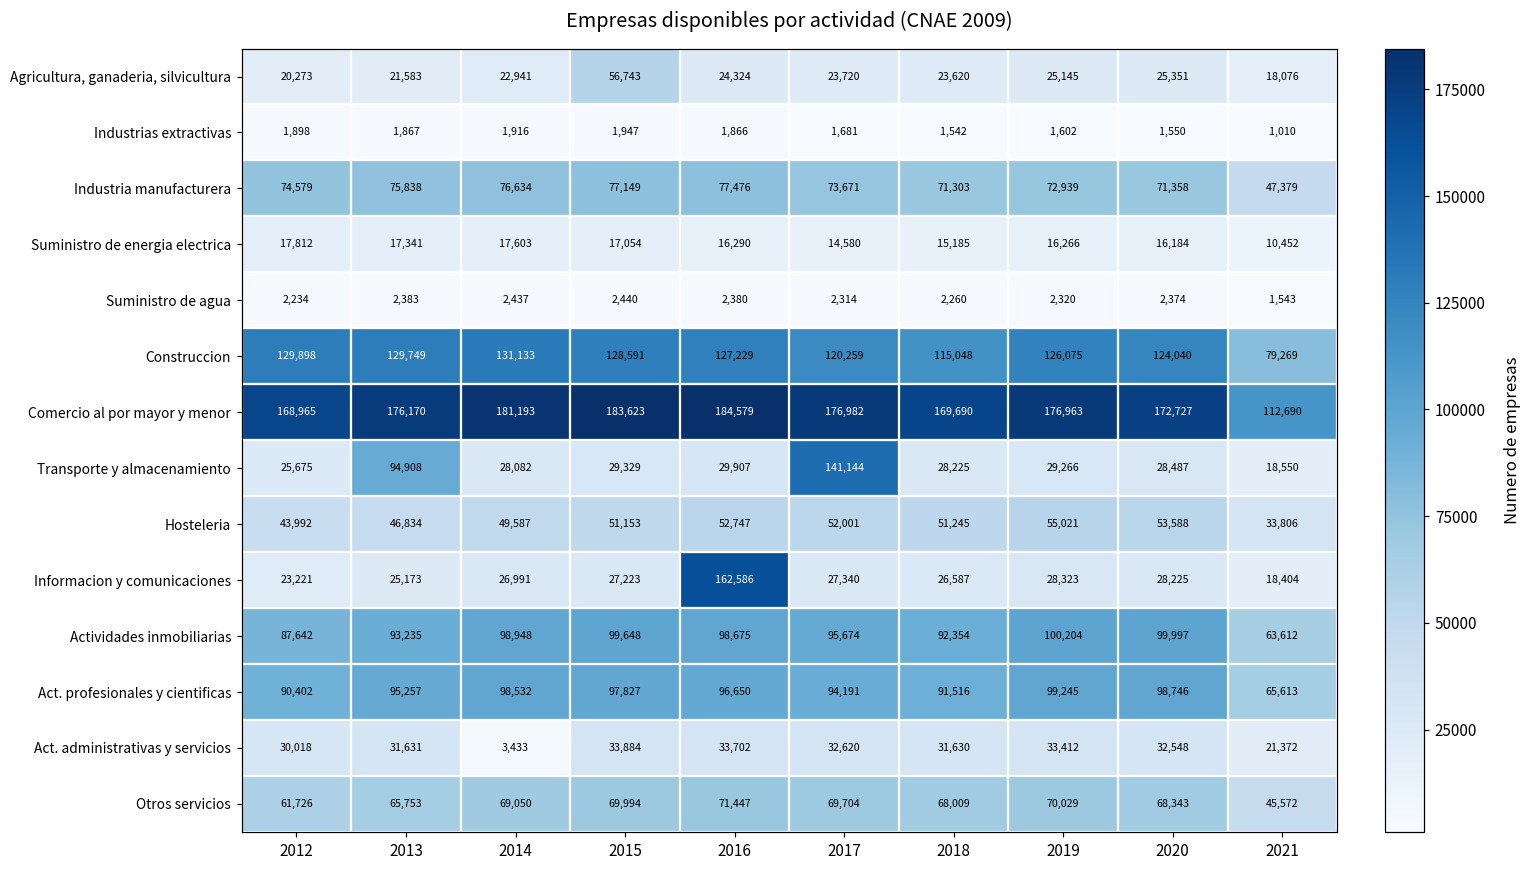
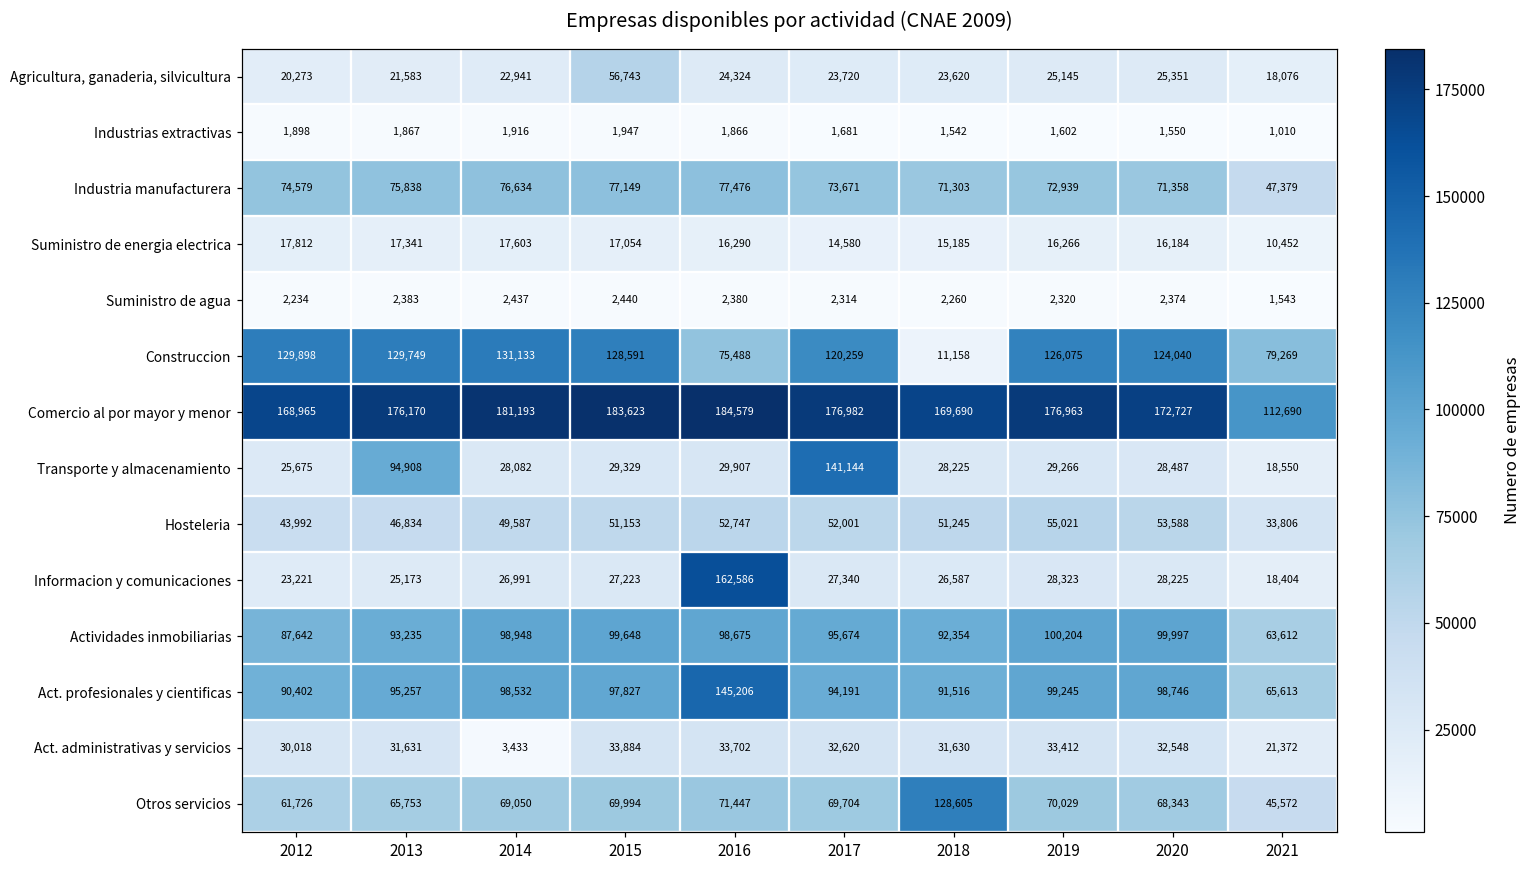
Construccion, 2016: 127,229 -> 75,488
Construccion, 2018: 115,048 -> 11,158
Act. profesionales y cientificas, 2016: 96,650 -> 145,206
Otros servicios, 2018: 68,009 -> 128,605
